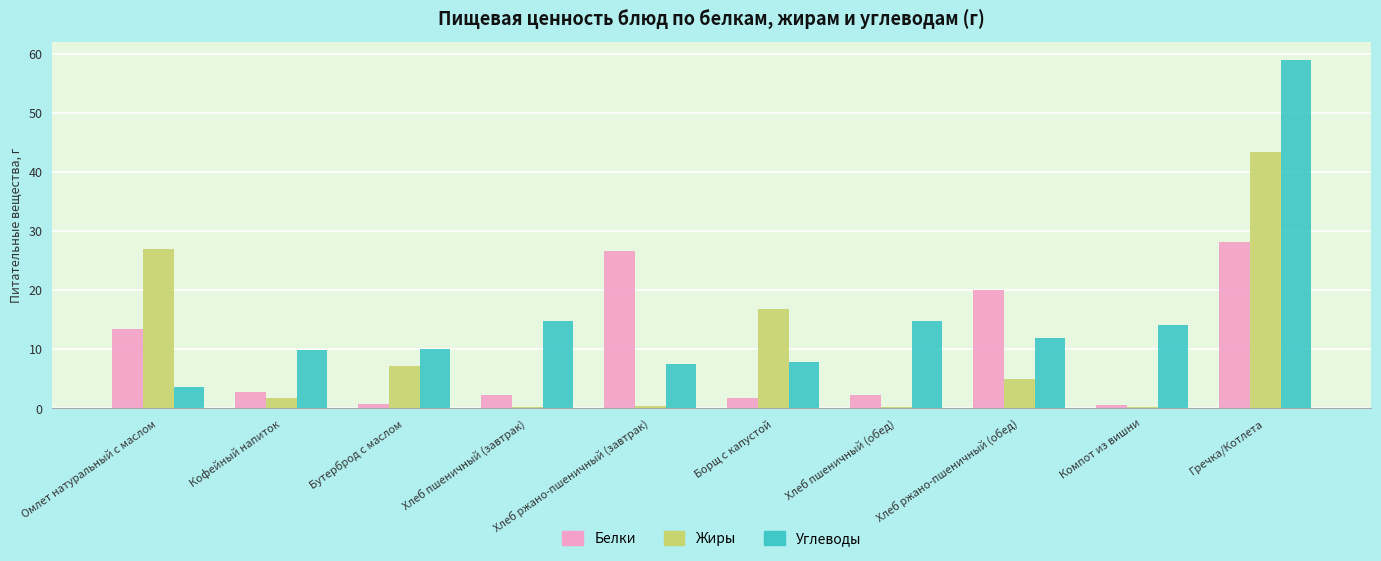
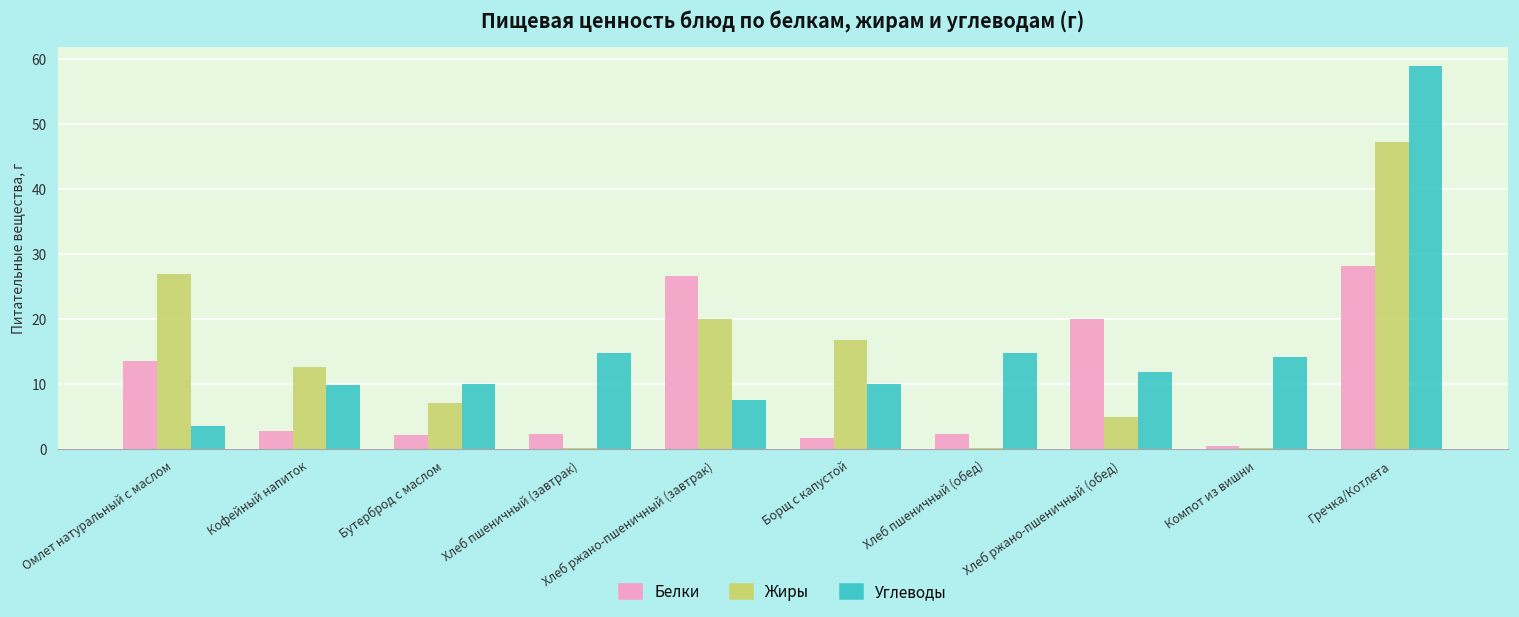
Жиры, Кофейный напиток: 2 -> 13
Белки, Бутерброд с маслом: 1 -> 2
Жиры, Хлеб ржано-пшеничный (завтрак): 0 -> 20
Углеводы, Борщ с капустой: 8 -> 10
Жиры, Гречка/Котлета: 43 -> 47
